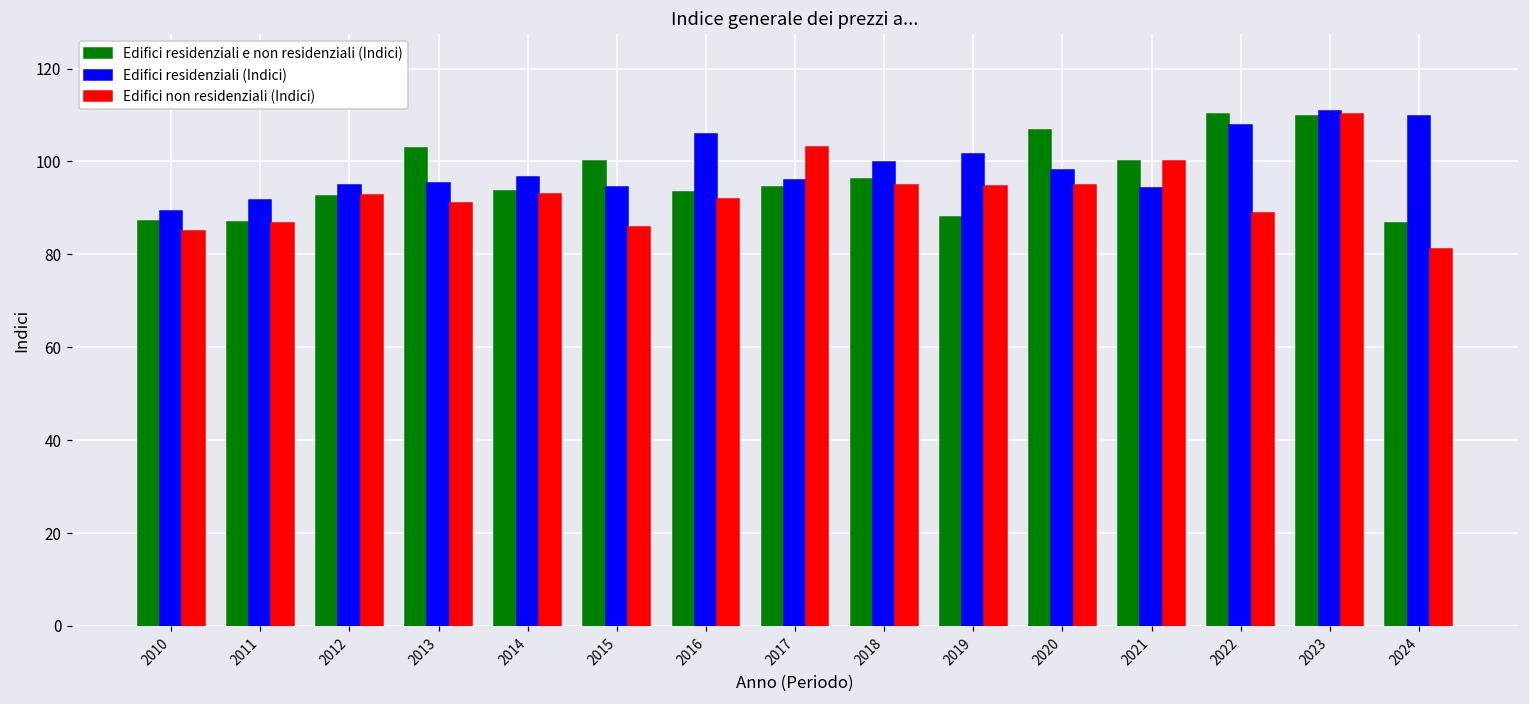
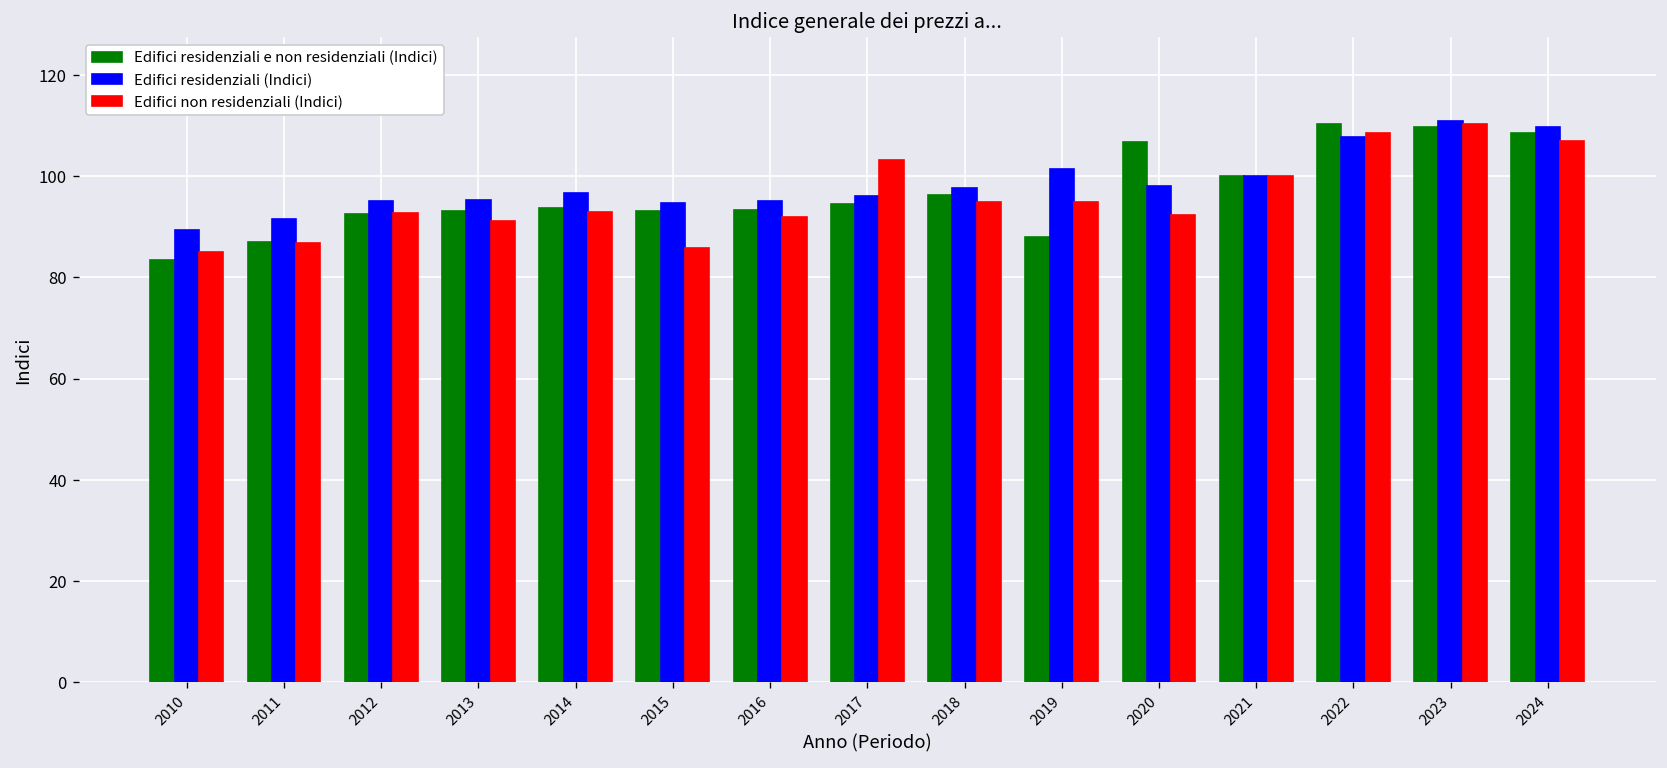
Edifici residenziali e non residenziali (Indici), 2010: 87 -> 83
Edifici residenziali e non residenziali (Indici), 2013: 103 -> 93
Edifici residenziali e non residenziali (Indici), 2015: 100 -> 93
Edifici residenziali (Indici), 2016: 106 -> 95
Edifici residenziali (Indici), 2018: 100 -> 98
Edifici non residenziali (Indici), 2020: 95 -> 92
Edifici residenziali (Indici), 2021: 94 -> 100
Edifici non residenziali (Indici), 2022: 89 -> 109
Edifici residenziali e non residenziali (Indici), 2024: 87 -> 109
Edifici non residenziali (Indici), 2024: 81 -> 107
